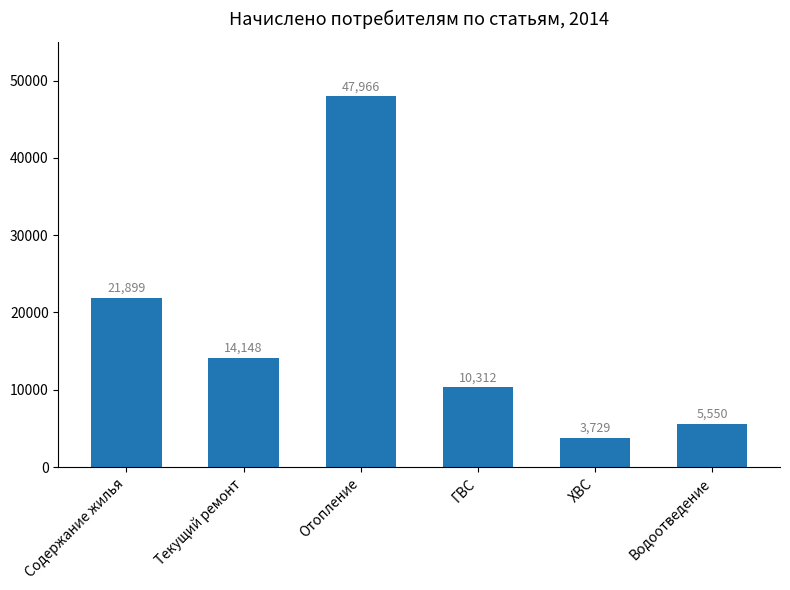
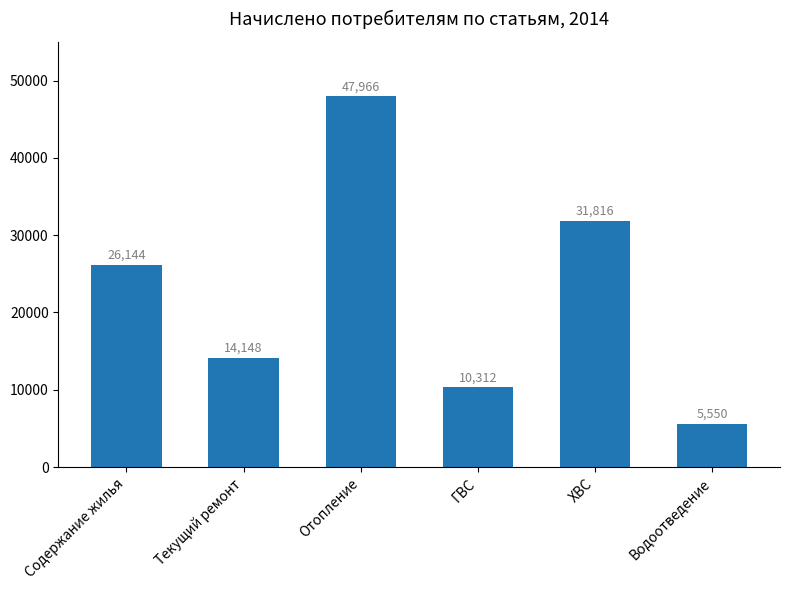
Содержание жилья: 21,899 -> 26,144
ХВС: 3,729 -> 31,816
